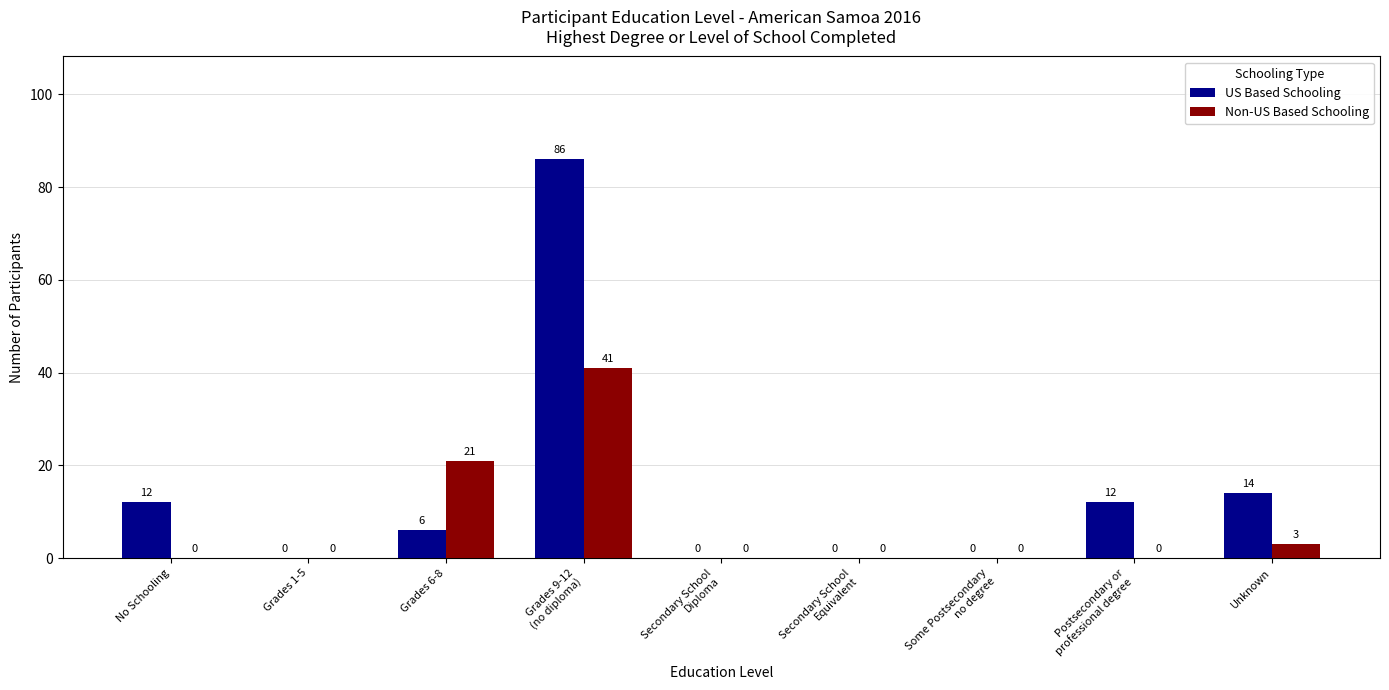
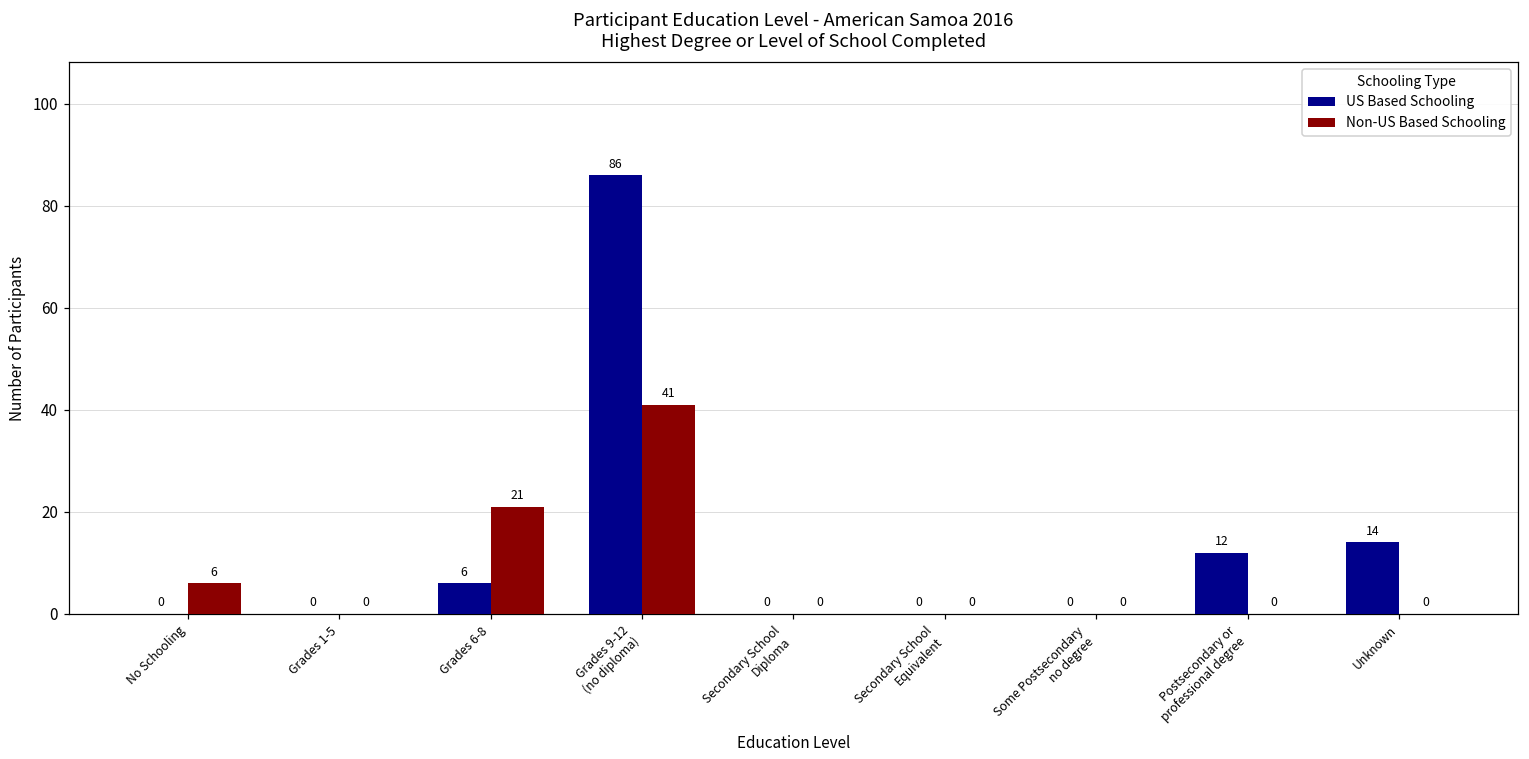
US Based Schooling, No Schooling: 12 -> 0
Non-US Based Schooling, No Schooling: 0 -> 6
Non-US Based Schooling, Unknown: 3 -> 0
